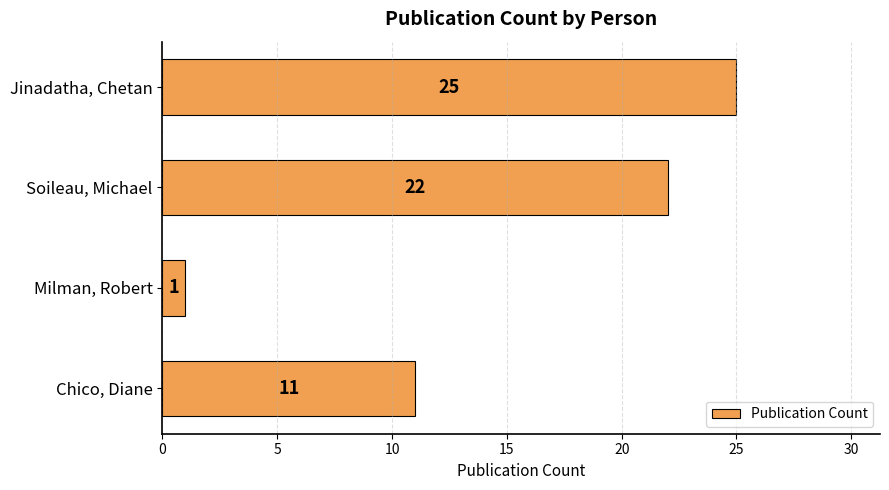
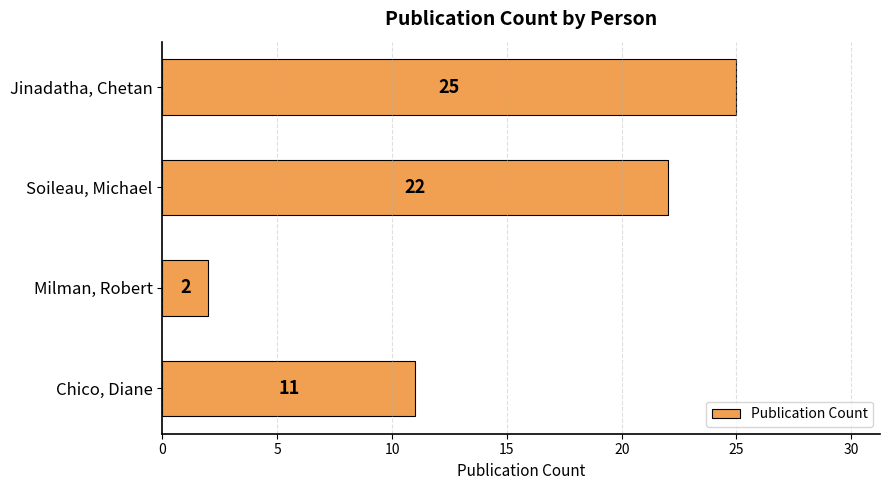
Milman, Robert: 1 -> 2
